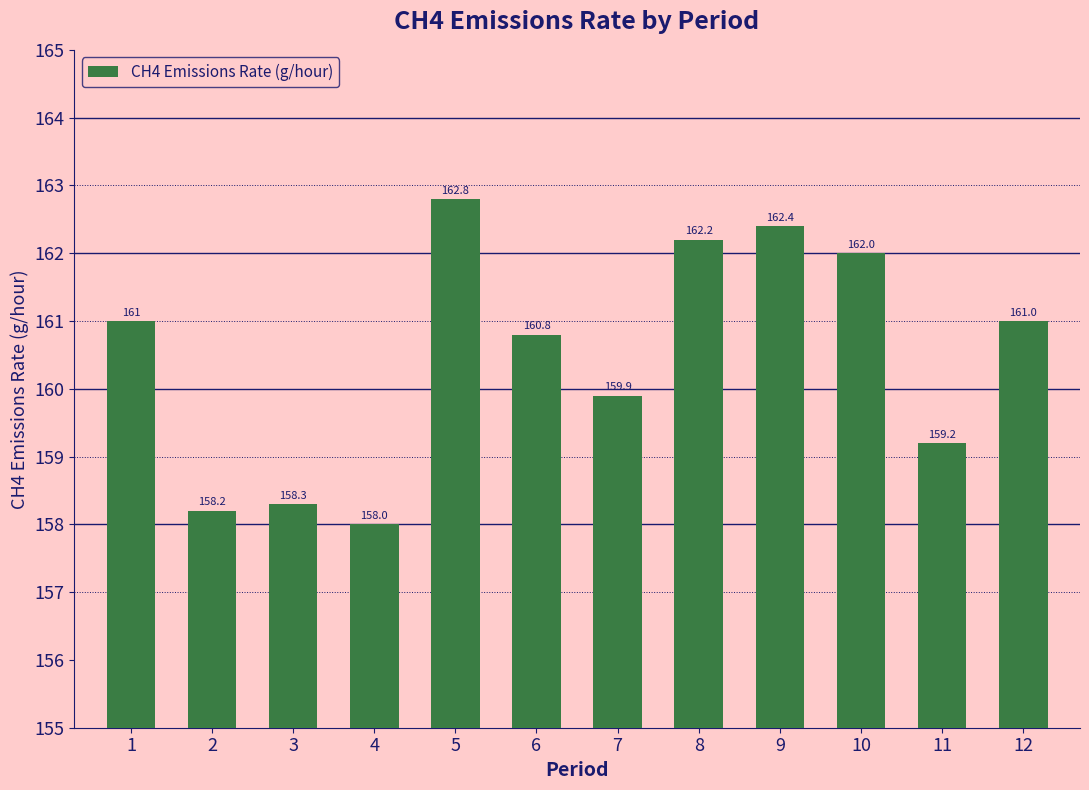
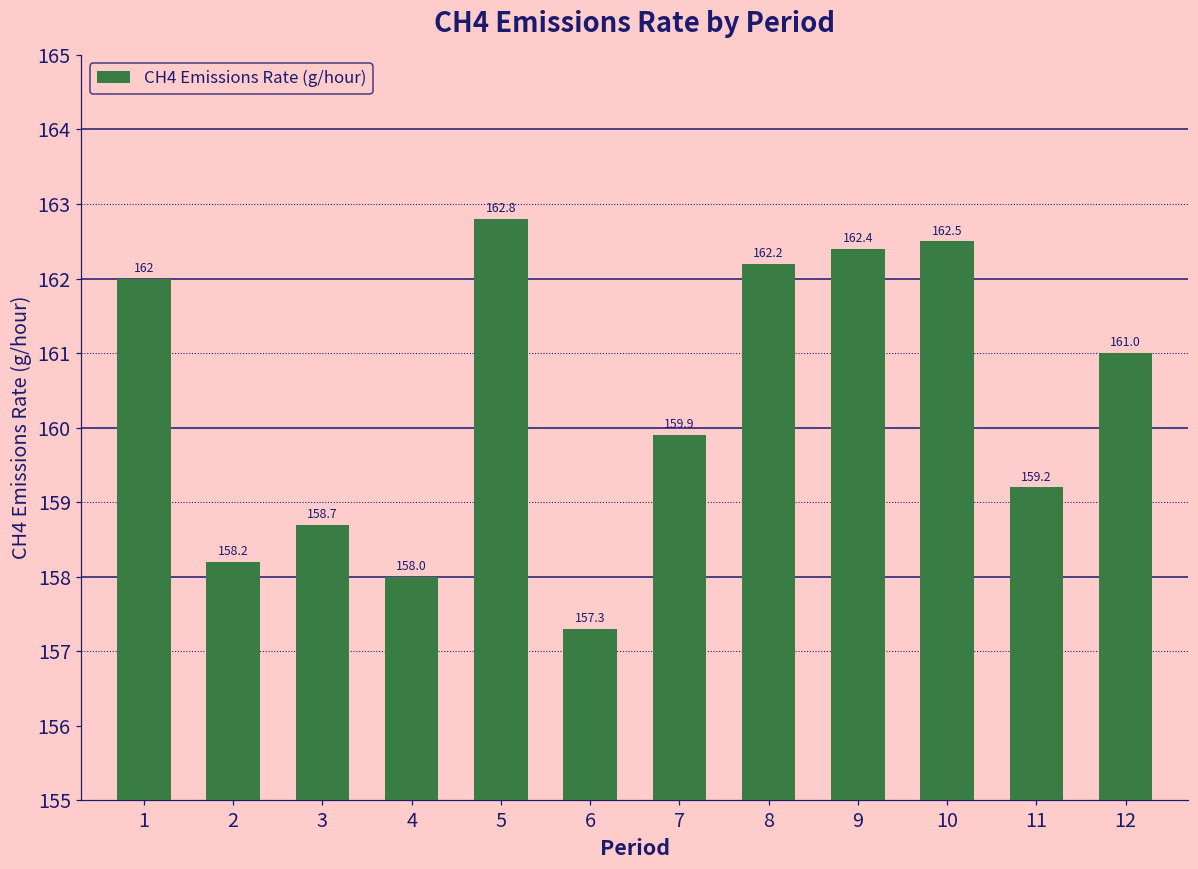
1: 161 -> 162
3: 158.3 -> 158.7
6: 160.8 -> 157.3
10: 162.0 -> 162.5
